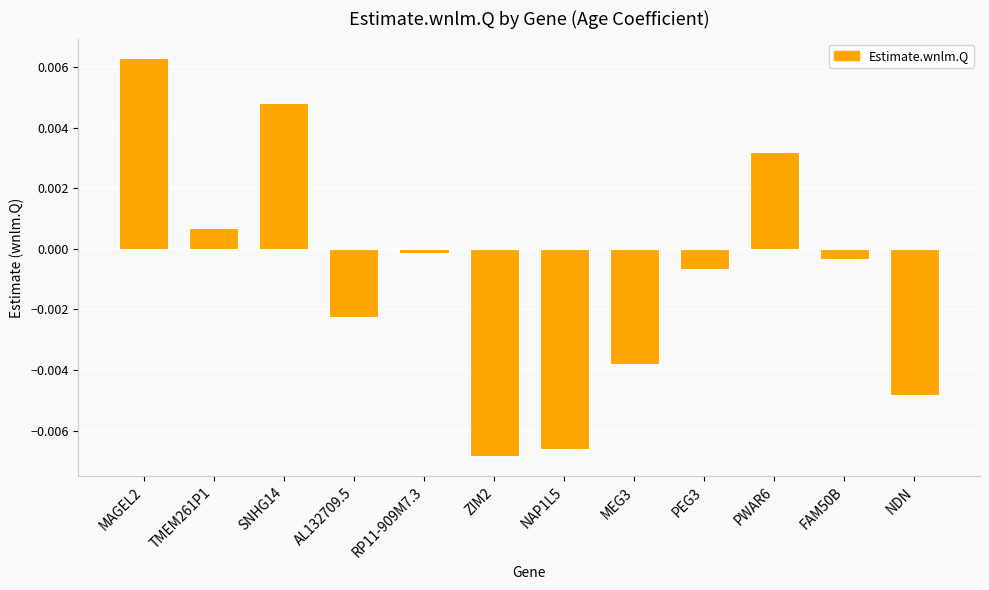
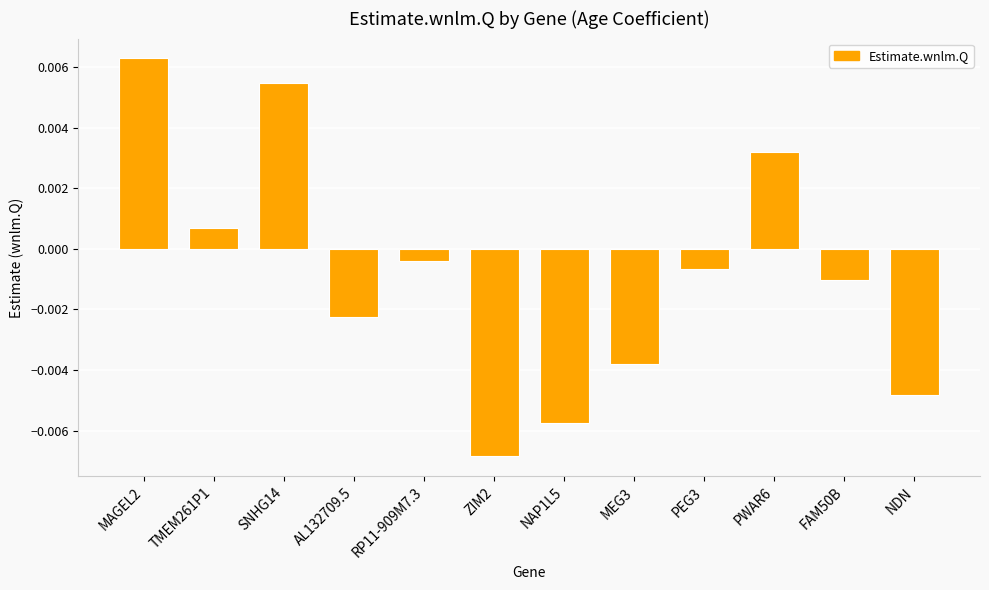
SNHG14: 0.0048 -> 0.0055
RP11-909M7.3: -0.0001 -> -0.0004
NAP1L5: -0.0066 -> -0.0057
FAM50B: -0.0003 -> -0.0010
